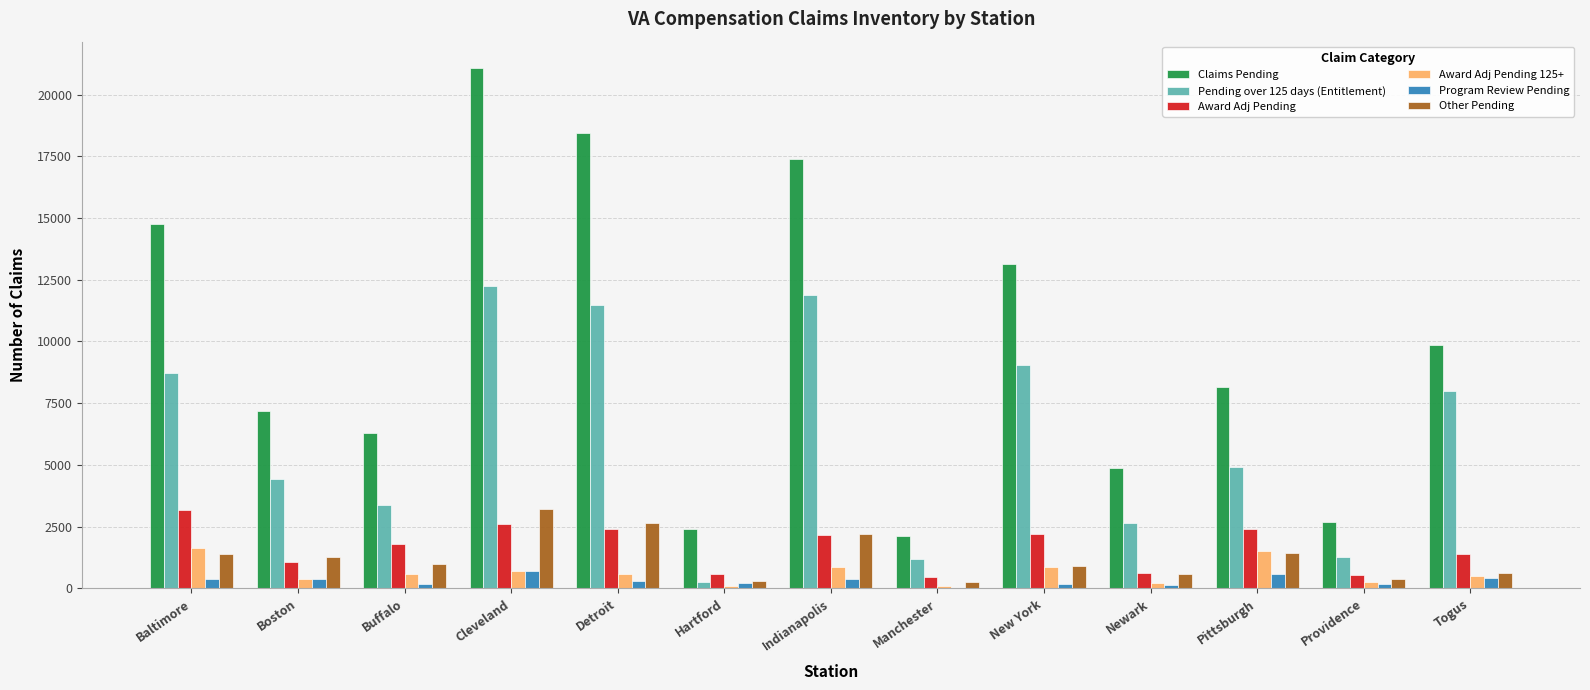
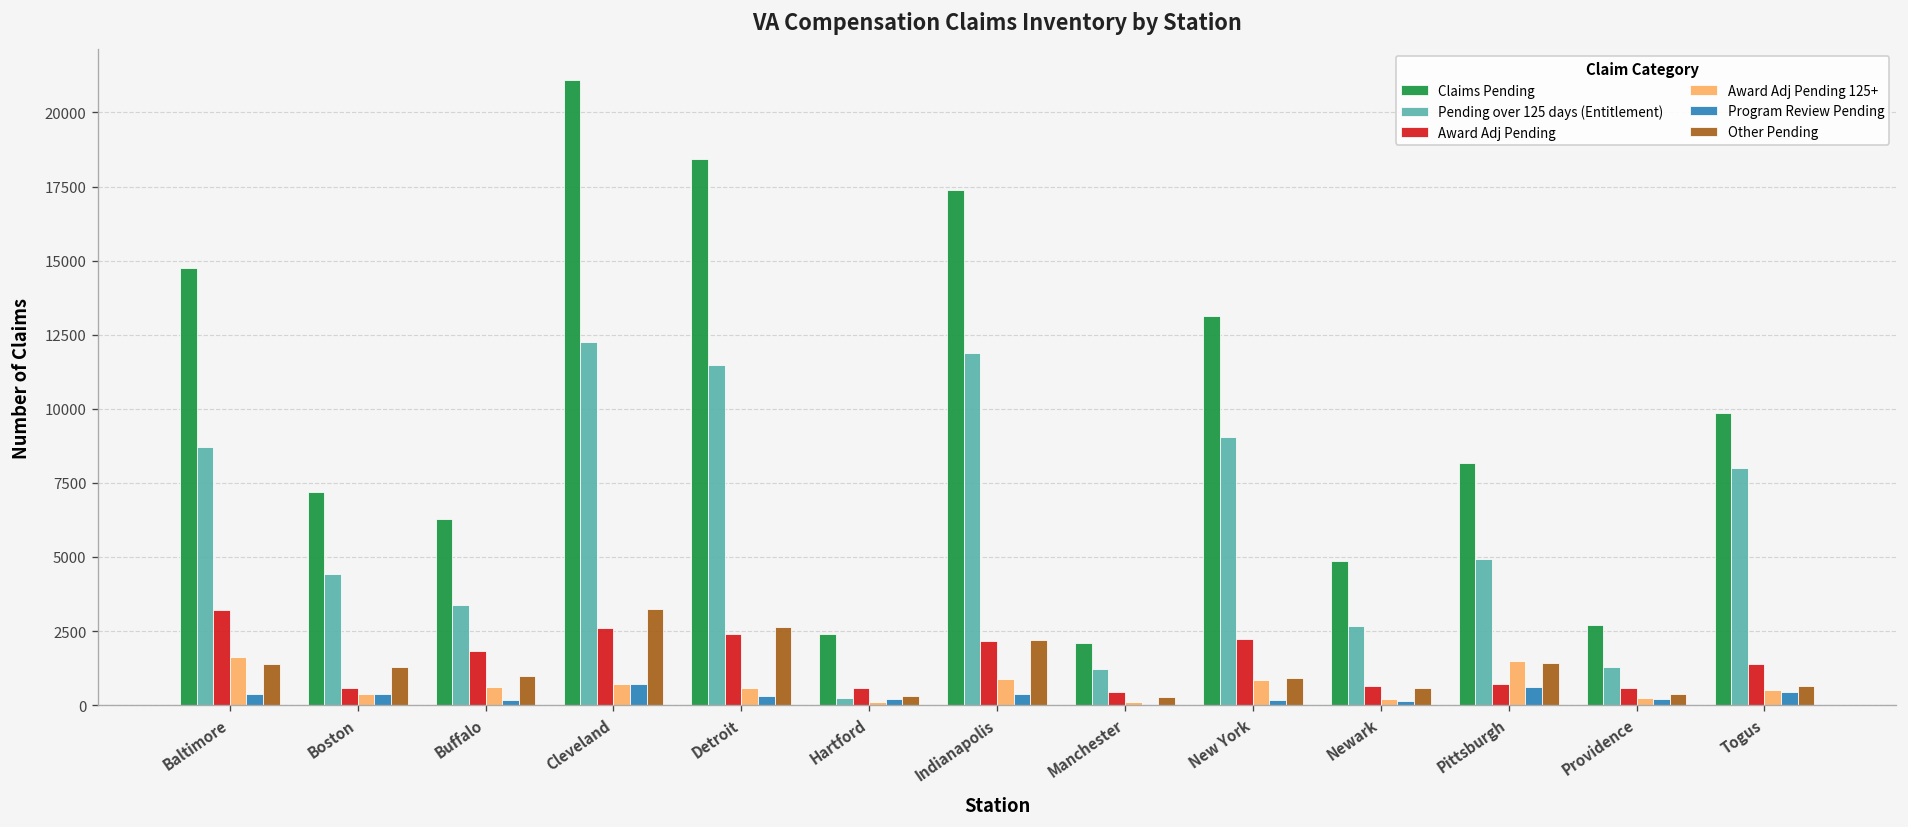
Award Adj Pending, Boston: 1100 -> 600
Award Adj Pending, Pittsburgh: 2400 -> 700
